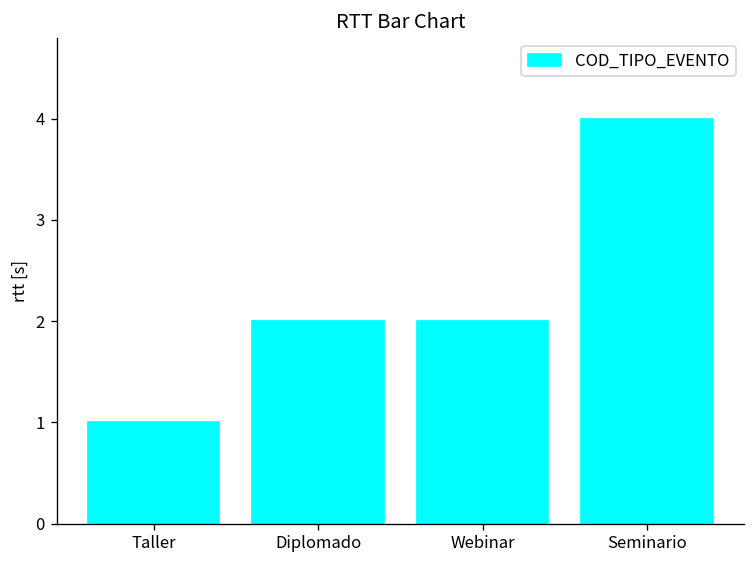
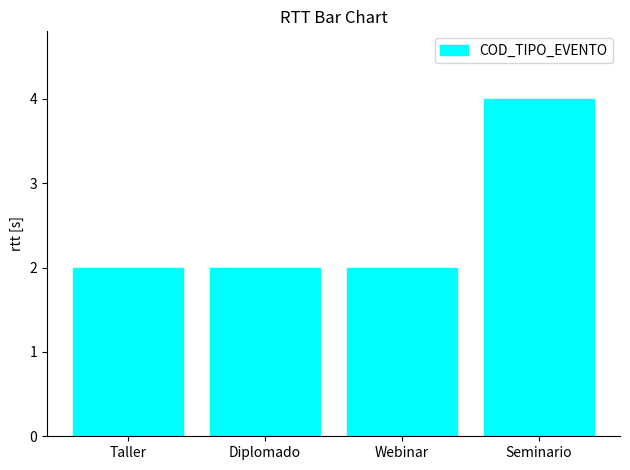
Taller: 1 -> 2
